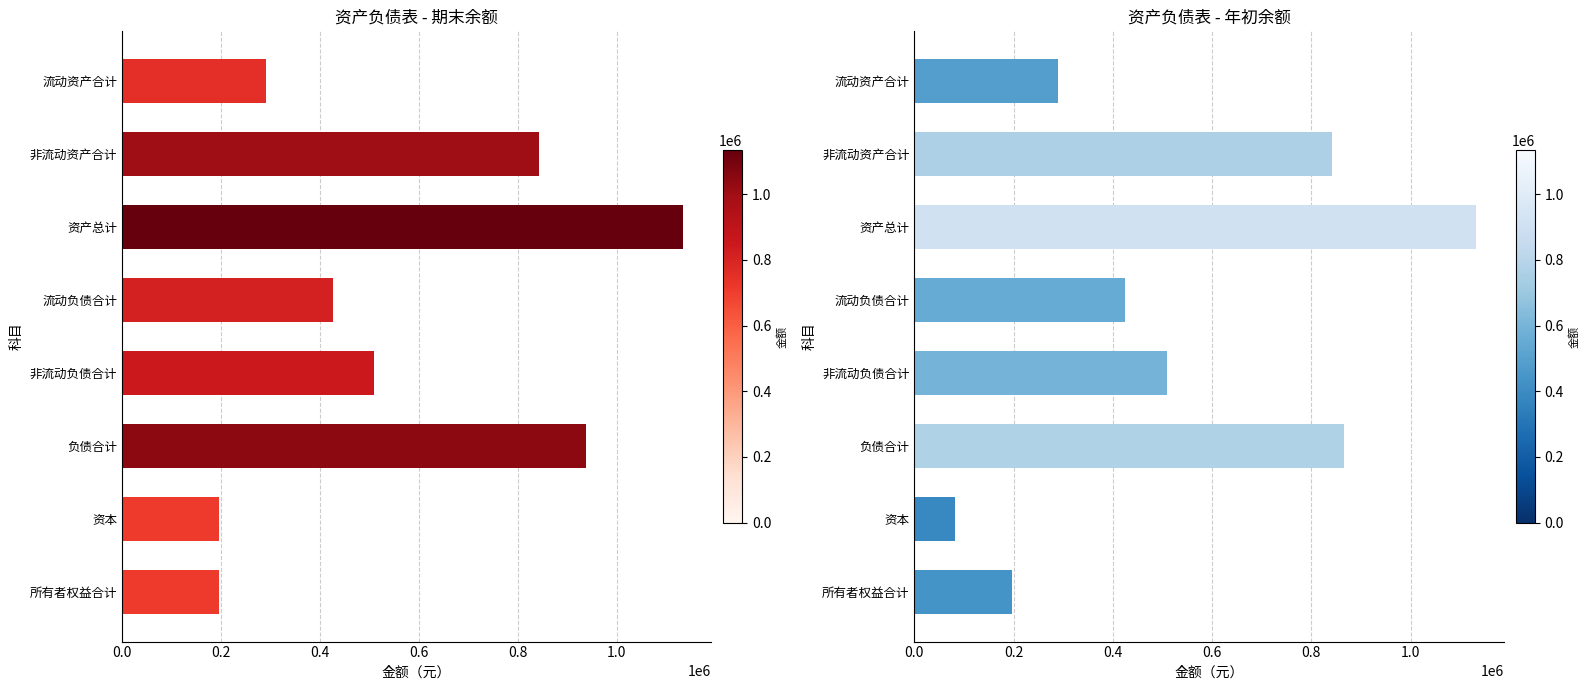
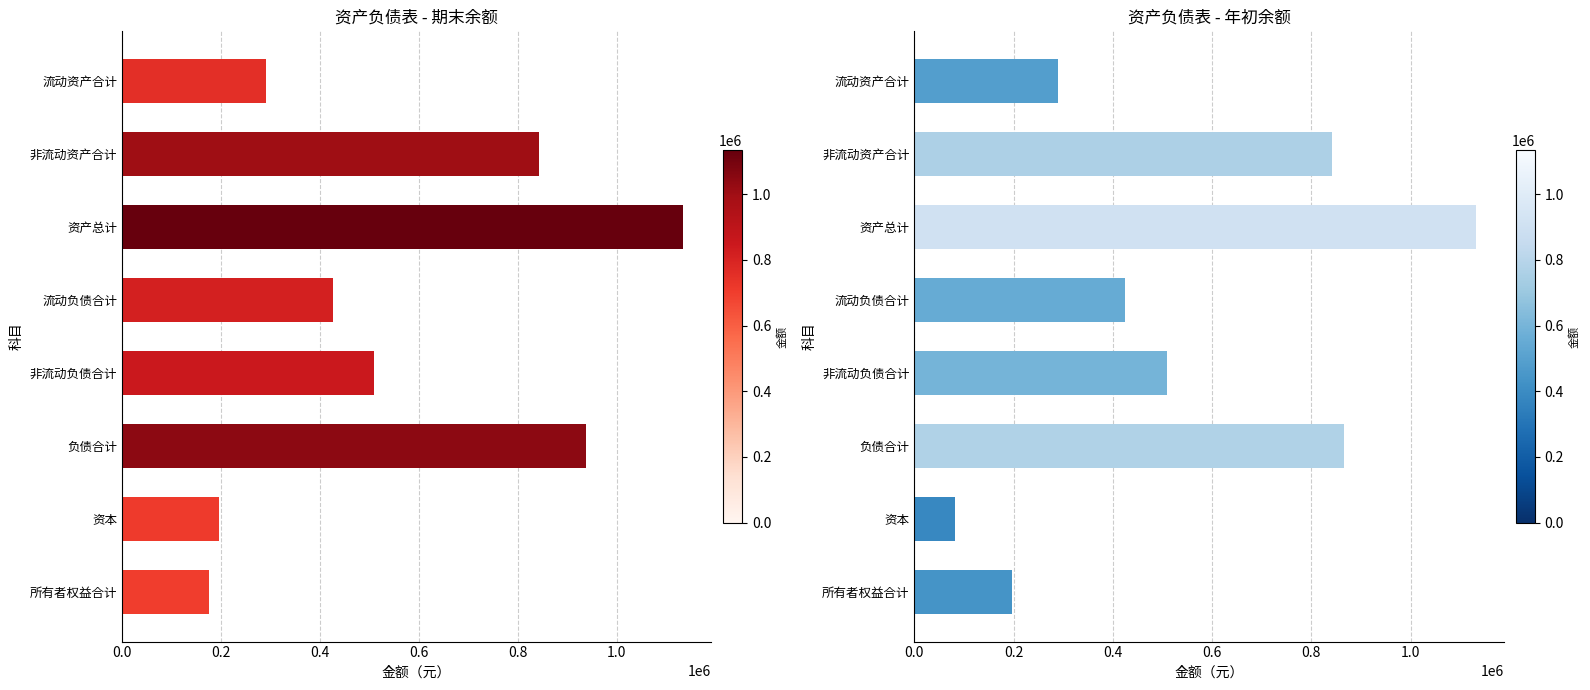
资产负债表 - 期末余额, 所有者权益合计: 200000 -> 180000
